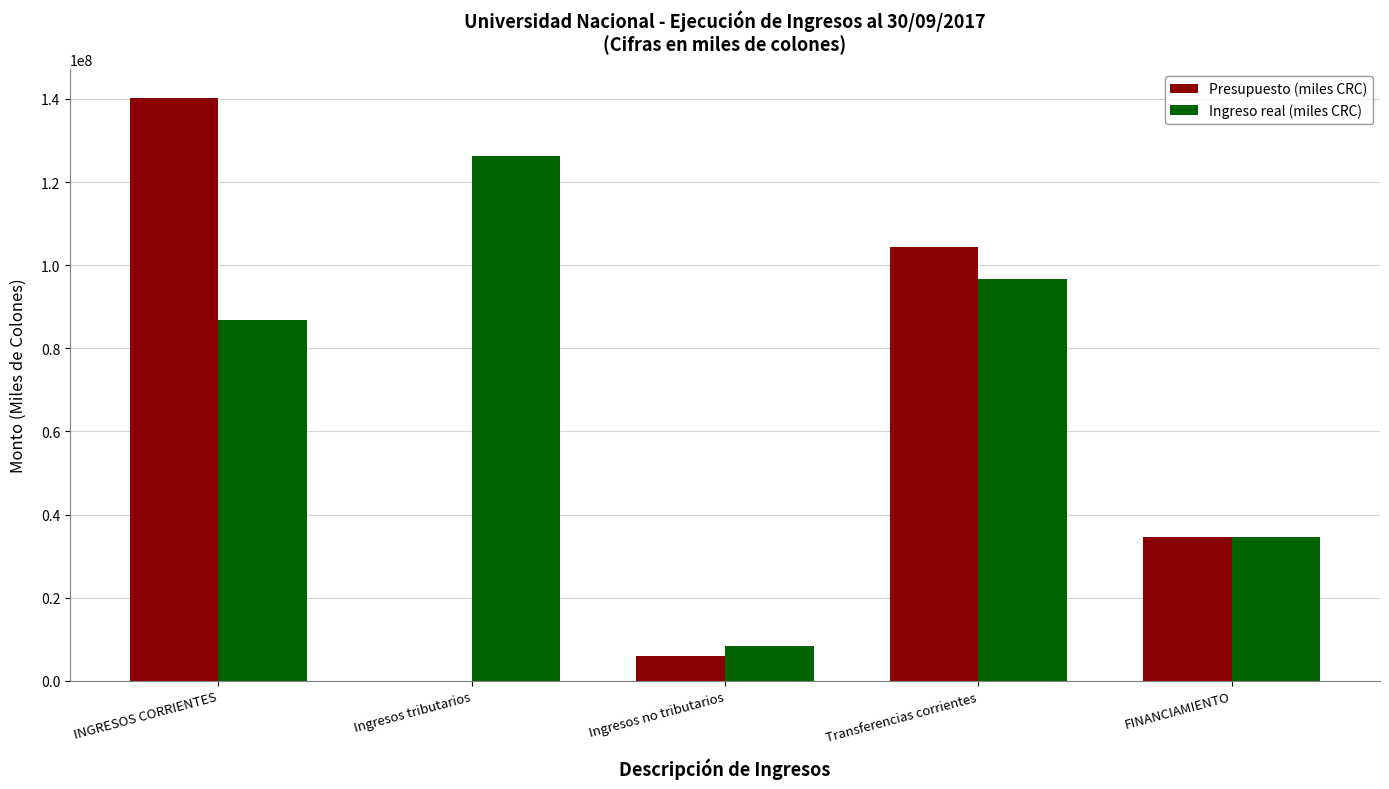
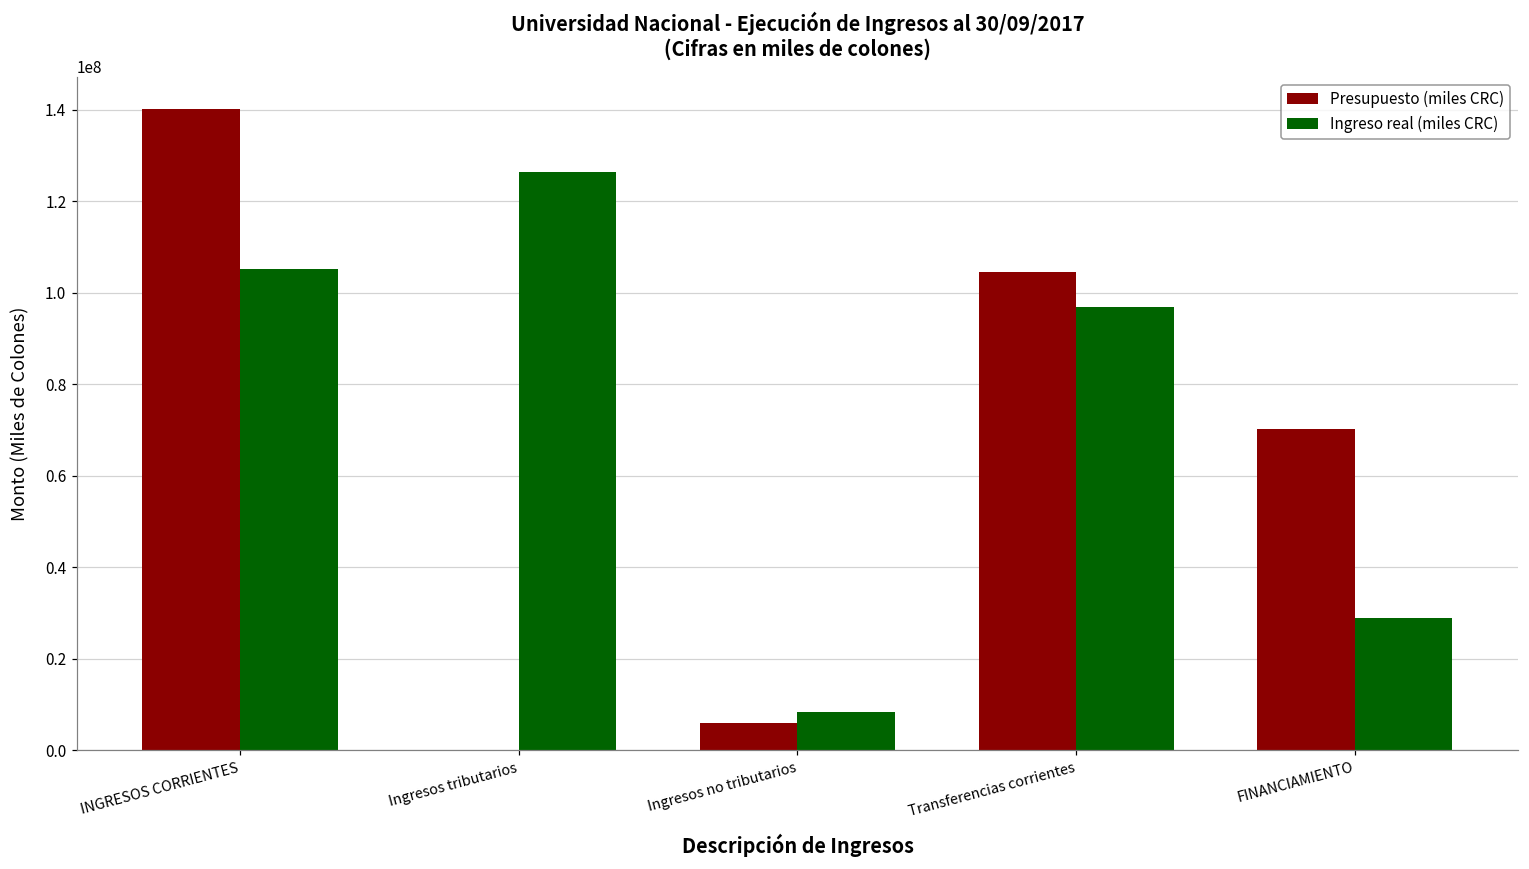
Ingreso real (miles CRC), INGRESOS CORRIENTES: 87000000 -> 105000000
Presupuesto (miles CRC), FINANCIAMIENTO: 35000000 -> 70000000
Ingreso real (miles CRC), FINANCIAMIENTO: 35000000 -> 29000000
